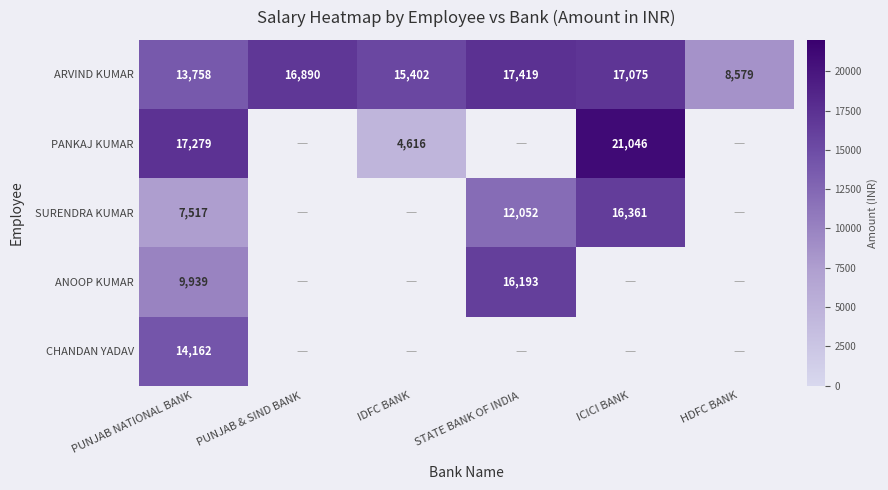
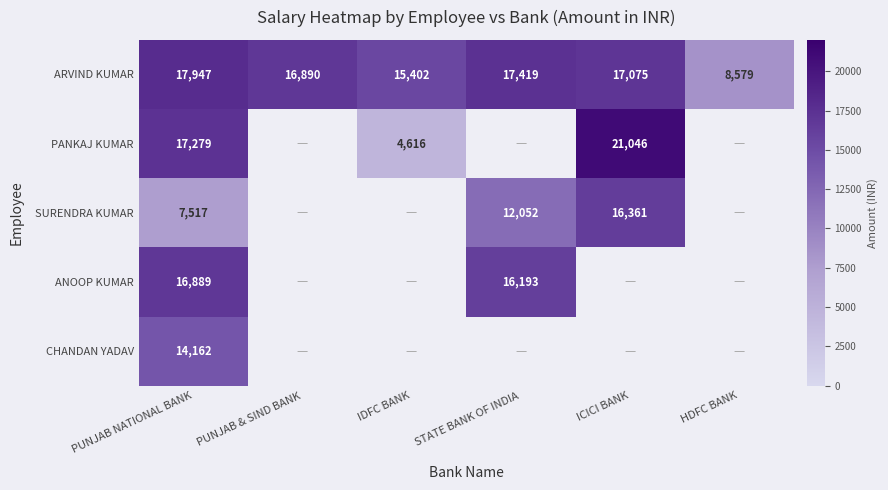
ARVIND KUMAR, PUNJAB NATIONAL BANK: 13,758 -> 17,947
ANOOP KUMAR, PUNJAB NATIONAL BANK: 9,939 -> 16,889
